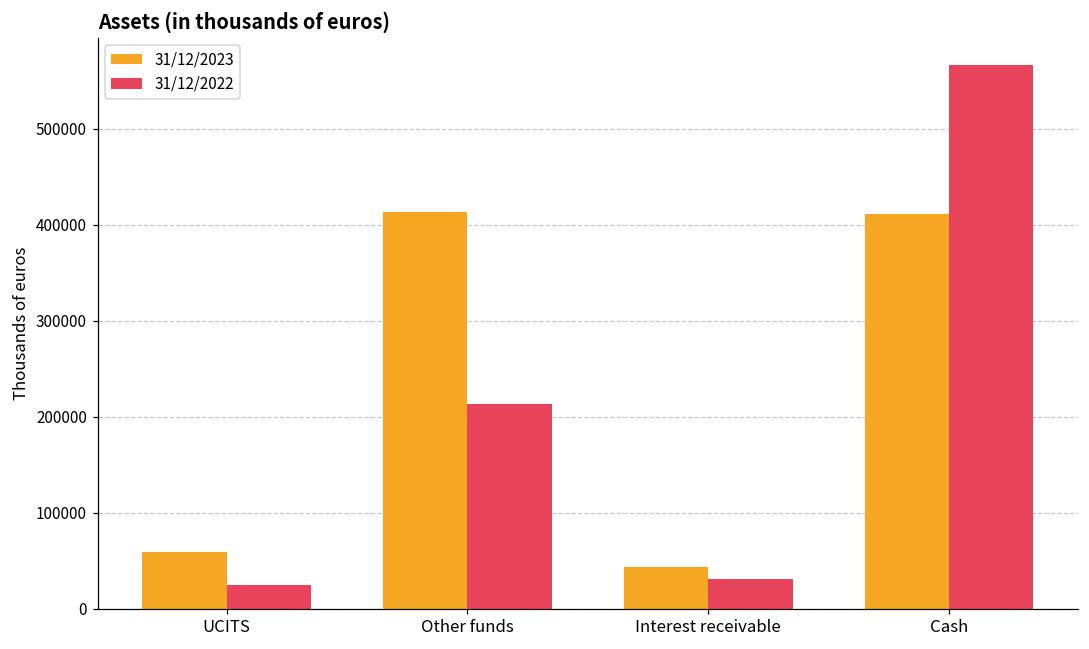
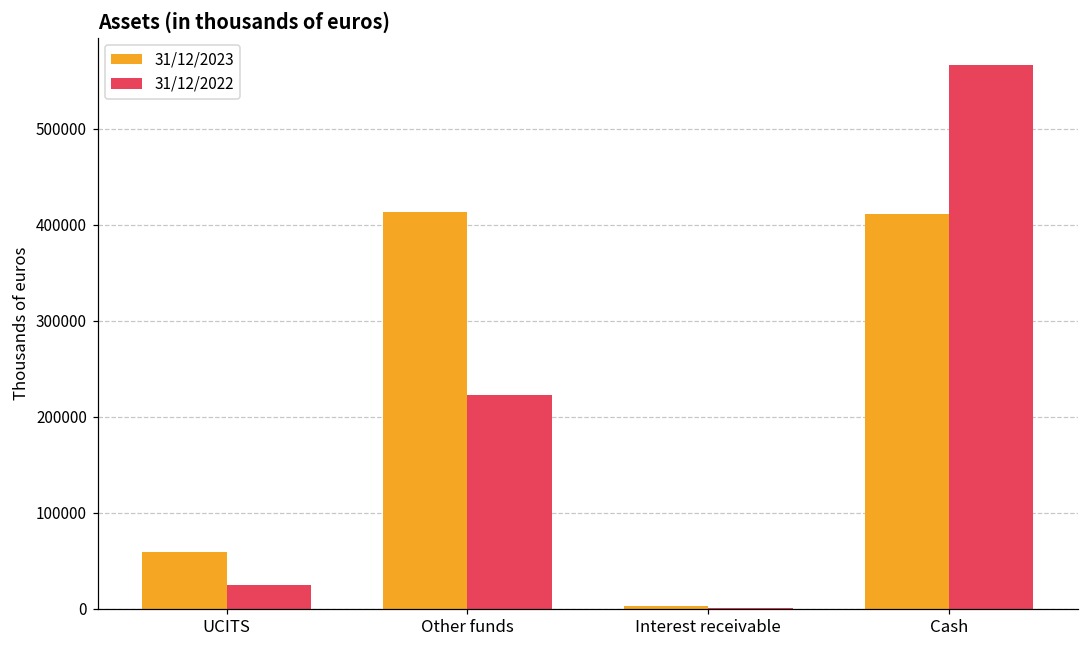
31/12/2022, Other funds: 210000 -> 220000
31/12/2023, Interest receivable: 40000 -> 0
31/12/2022, Interest receivable: 30000 -> 0
